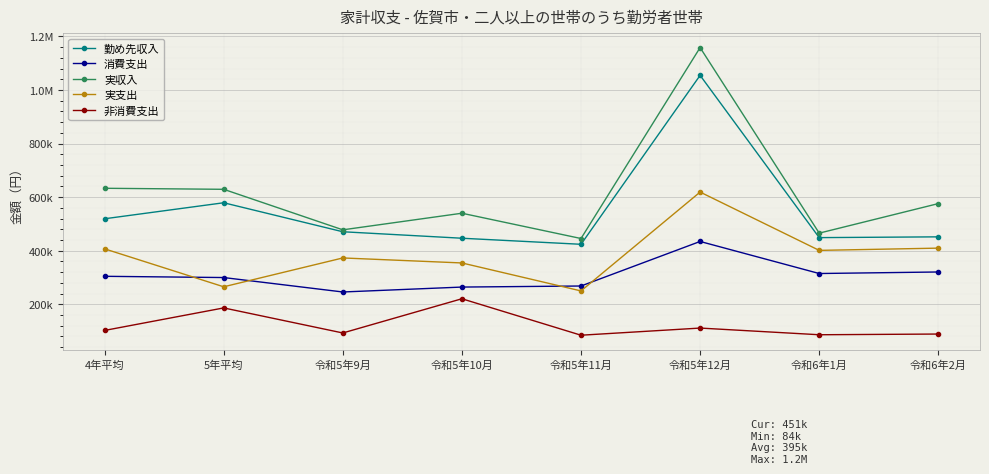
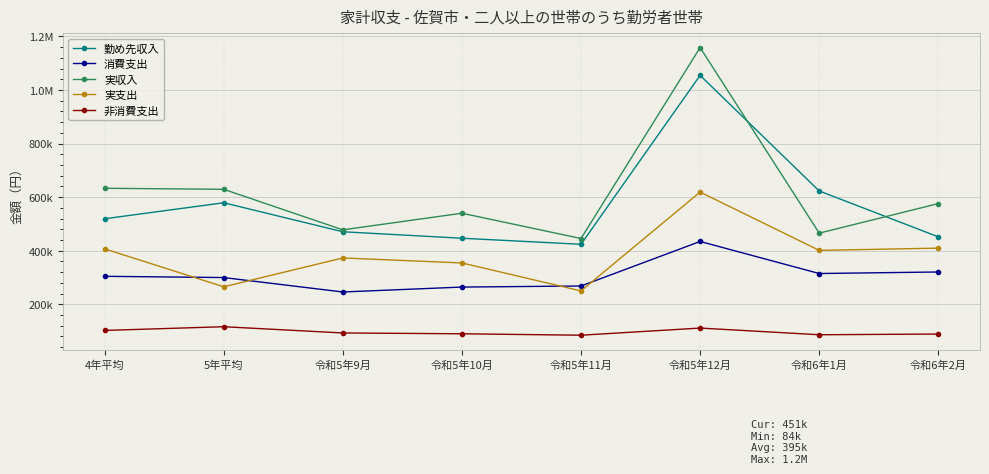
非消費支出, 5年平均: 190000 -> 120000
非消費支出, 令和5年10月: 220000 -> 90000
勤め先収入, 令和6年1月: 450000 -> 620000
